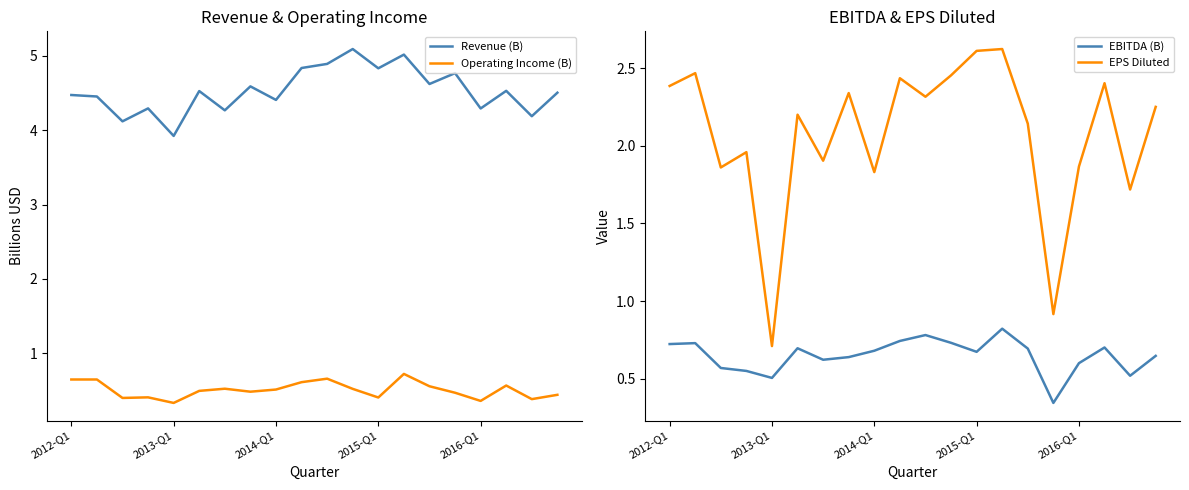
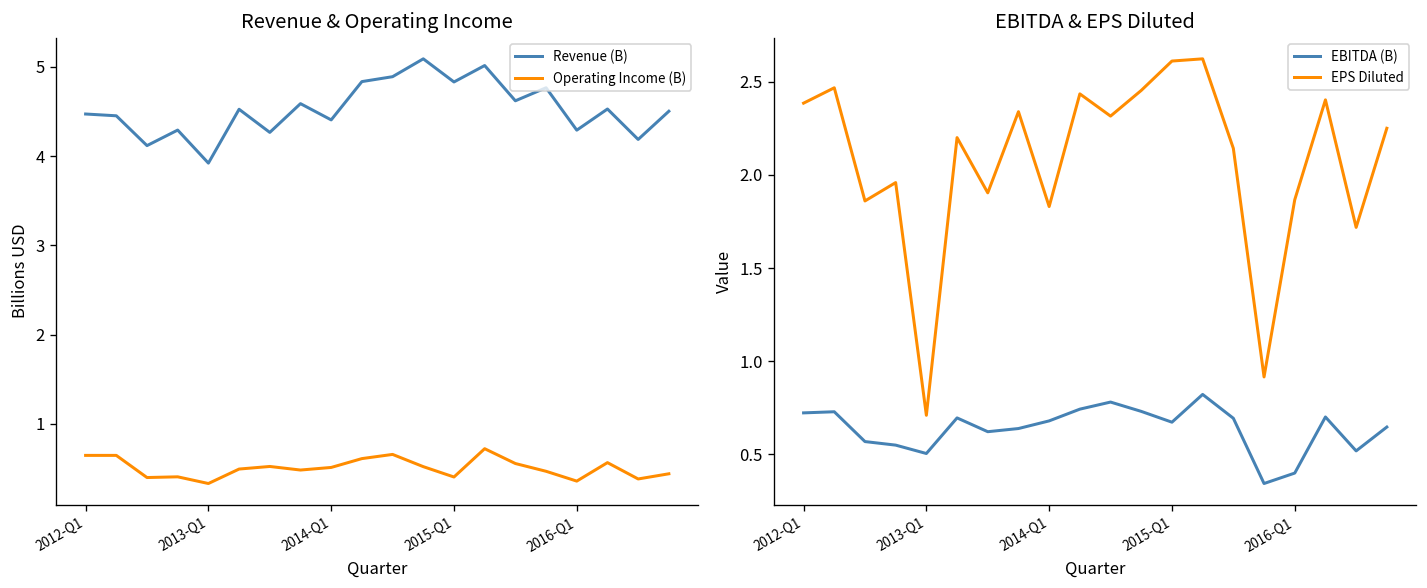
EBITDA & EPS Diluted, EBITDA (B), 2016-Q1: 0.6 -> 0.4
